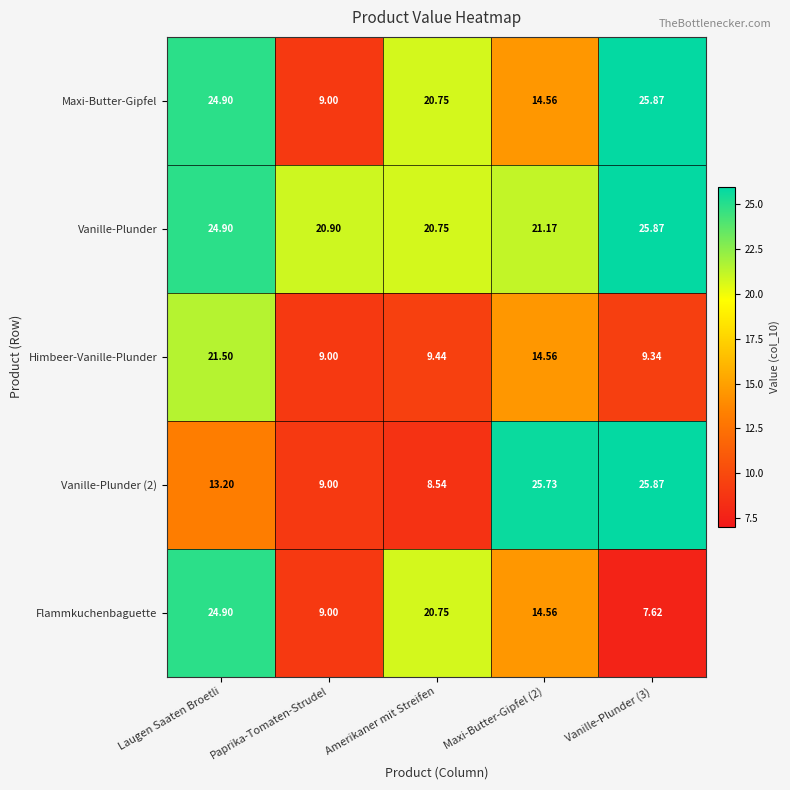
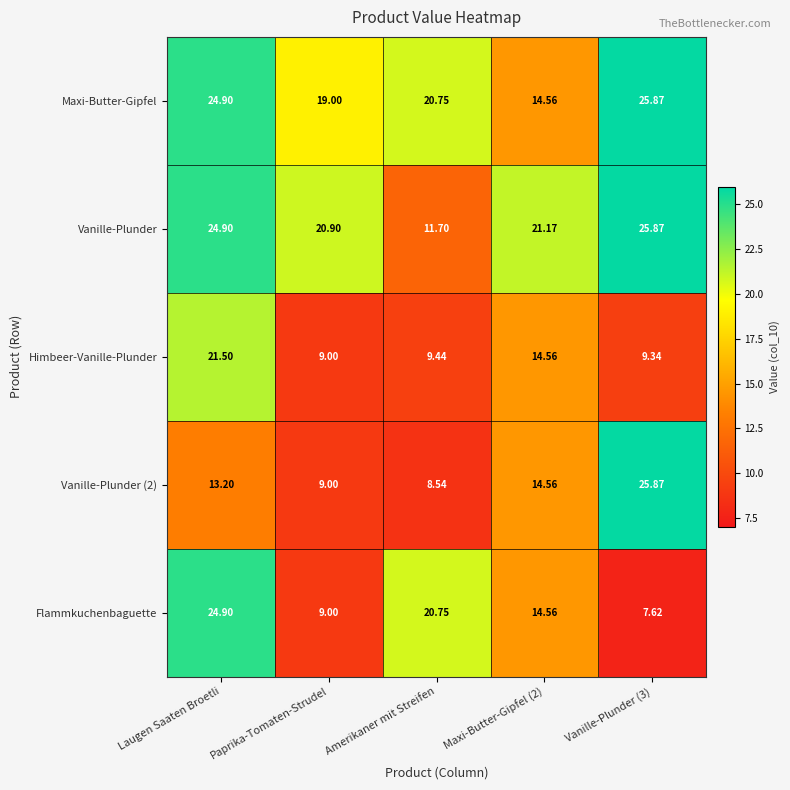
Maxi-Butter-Gipfel, Paprika-Tomaten-Strudel: 9.00 -> 19.00
Vanille-Plunder, Amerikaner mit Streifen: 20.75 -> 11.70
Vanille-Plunder (2), Maxi-Butter-Gipfel (2): 25.73 -> 14.56
